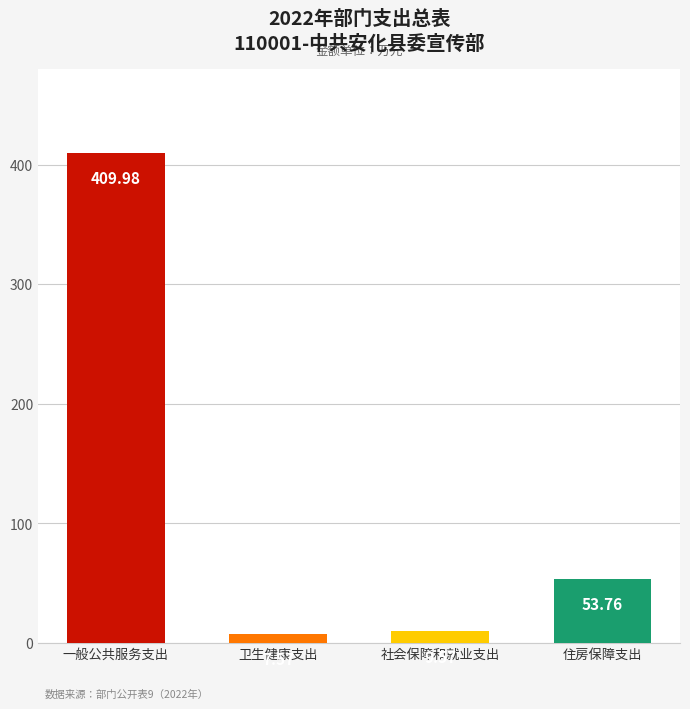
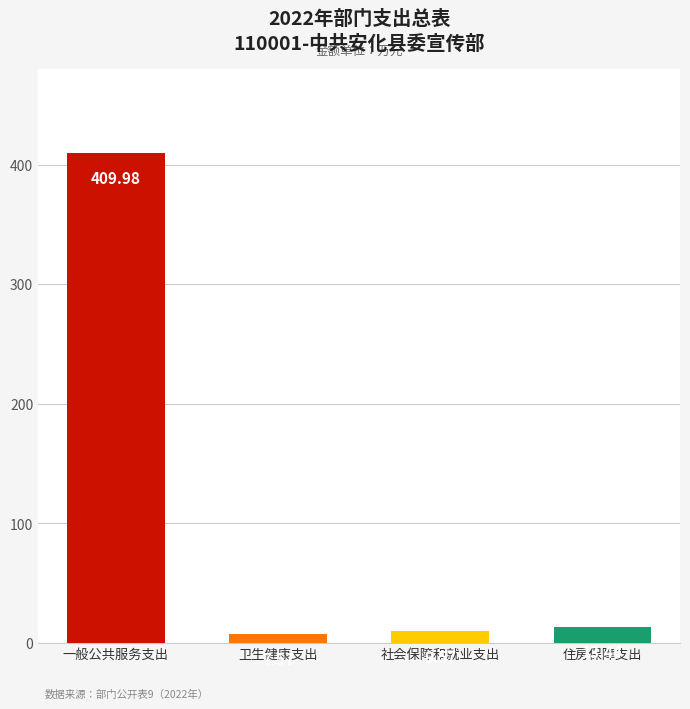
住房保障支出: 54 -> 13
